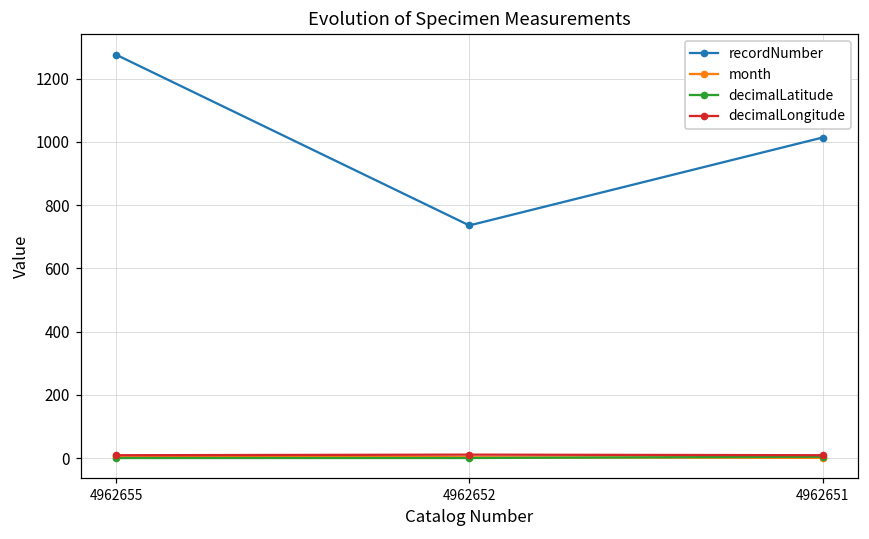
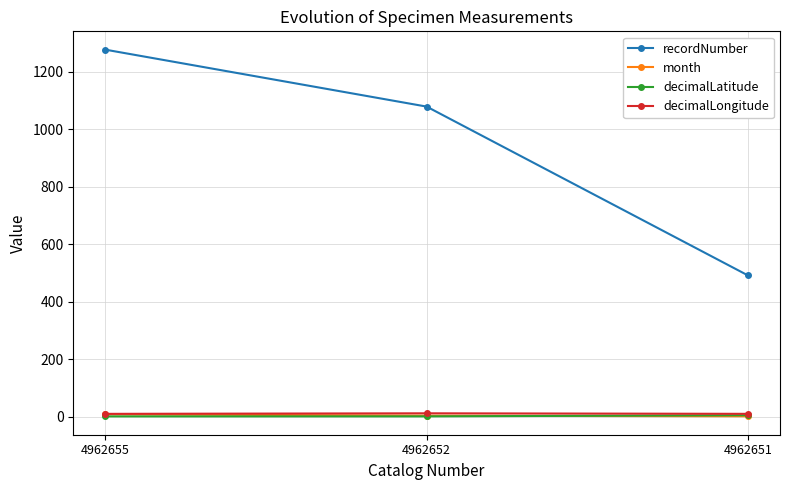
recordNumber, 4962652: 740 -> 1080
recordNumber, 4962651: 1010 -> 490
